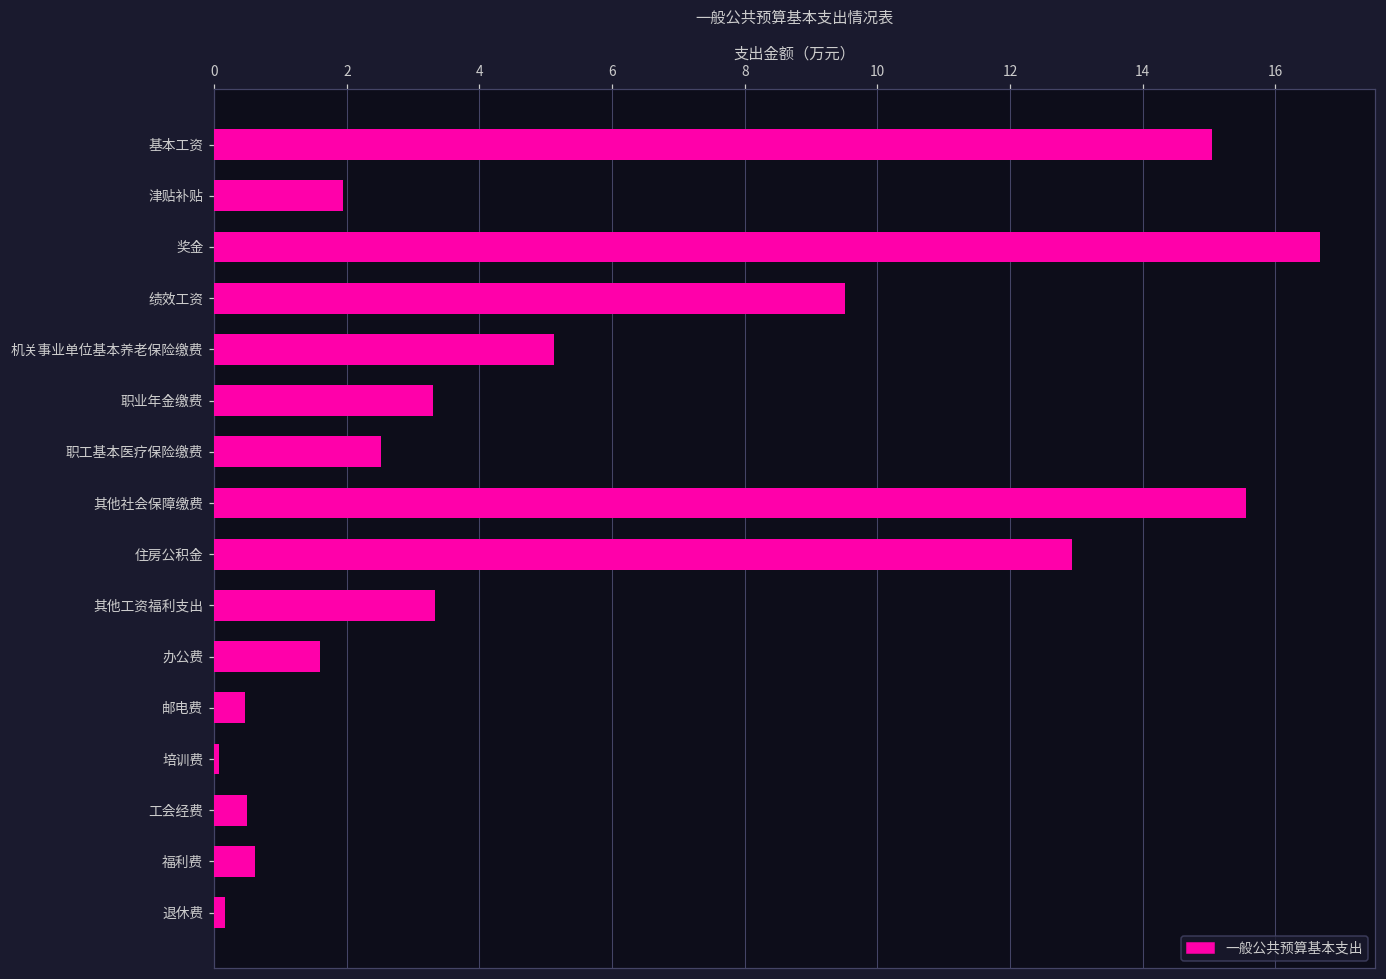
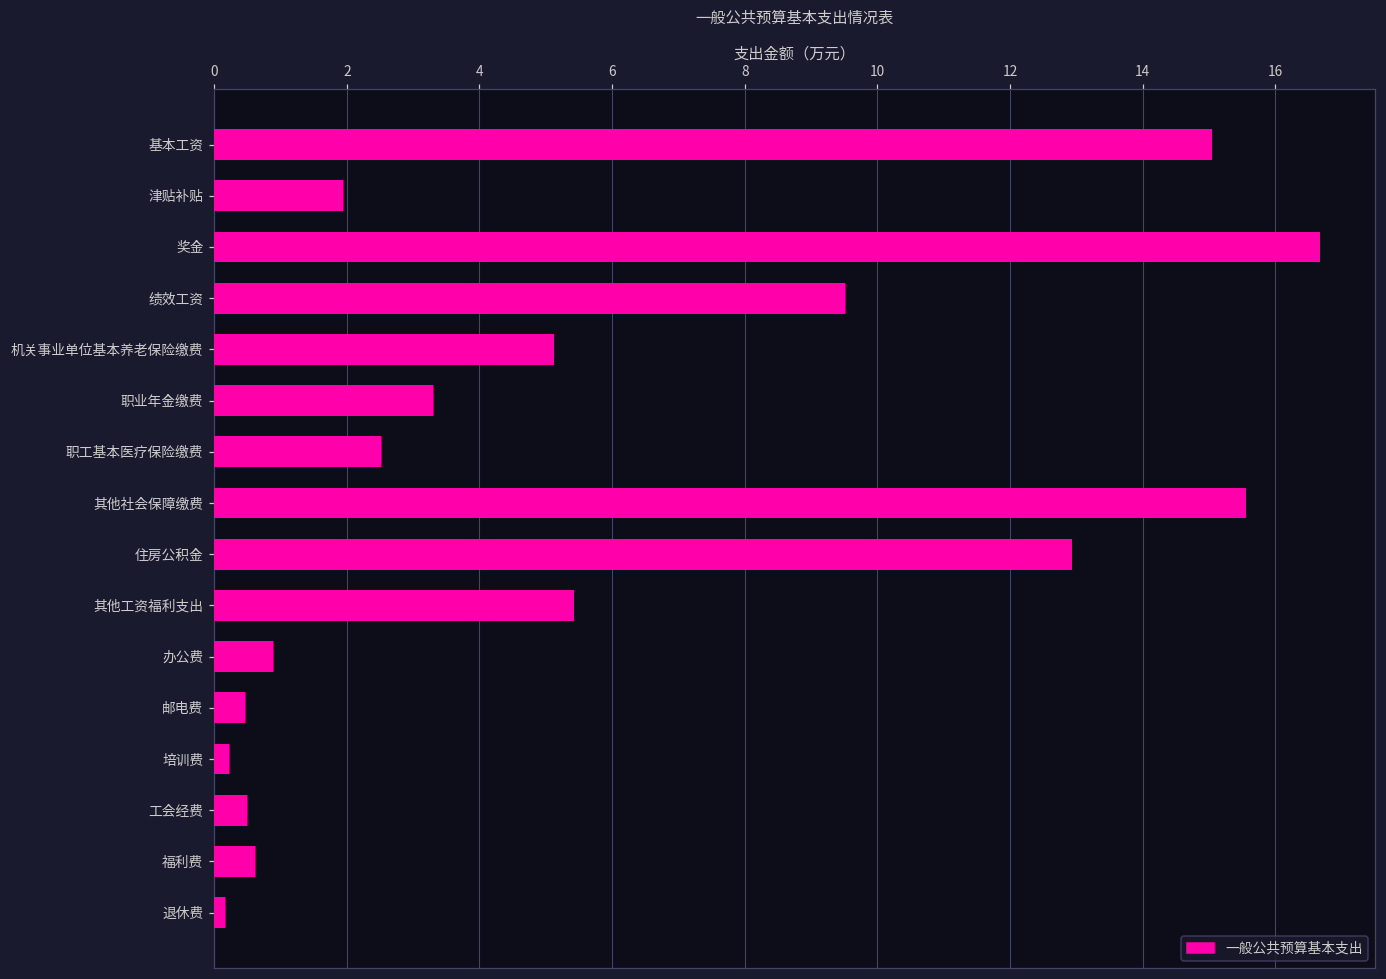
其他工资福利支出: 3.3 -> 5.4
办公费: 1.6 -> 0.9
培训费: 0.1 -> 0.2
